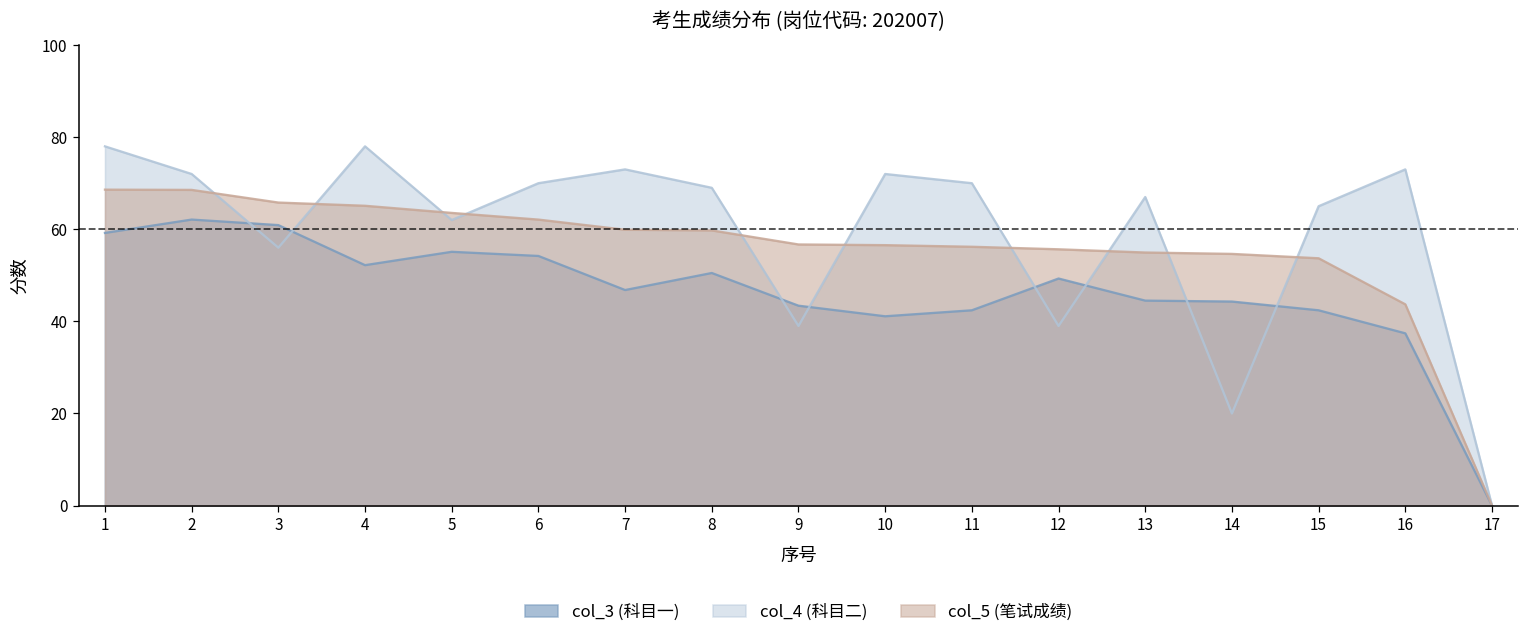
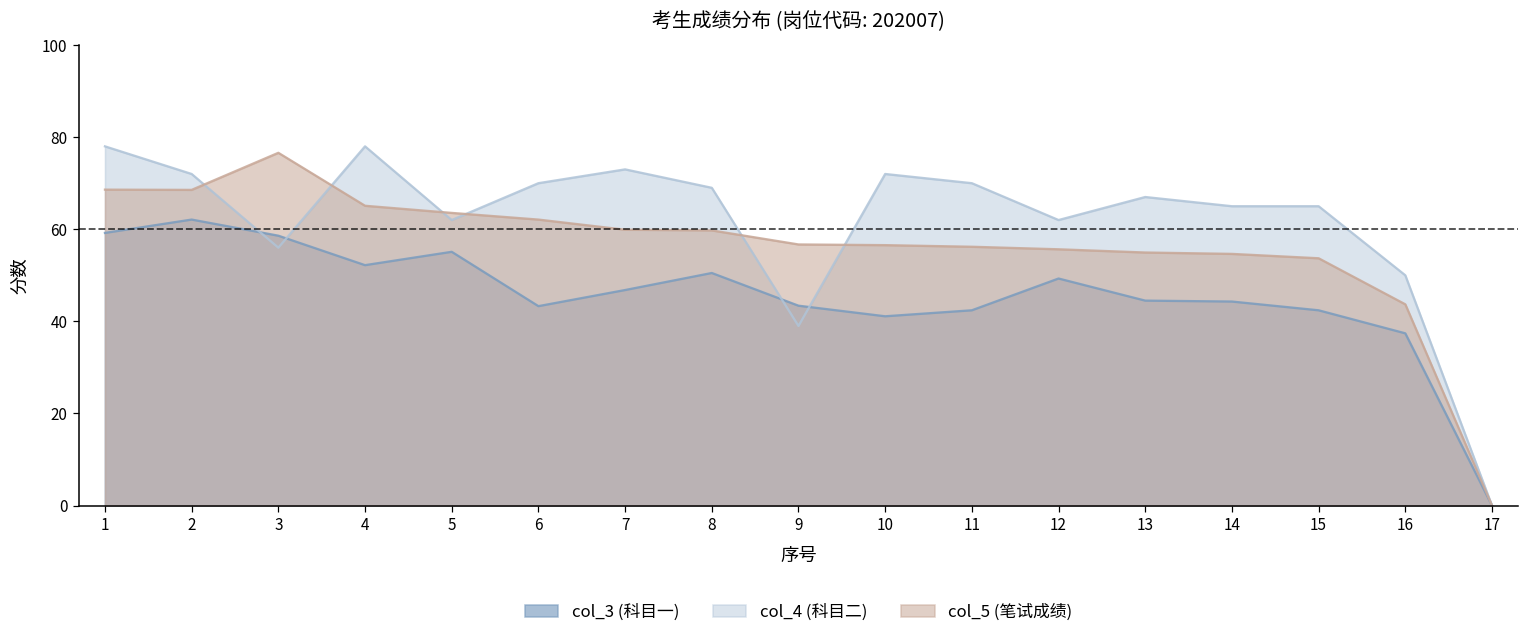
col_3 (科目一), 3: 61 -> 59
col_5 (笔试成绩), 3: 66 -> 77
col_3 (科目一), 6: 54 -> 43
col_4 (科目二), 12: 39 -> 62
col_4 (科目二), 14: 20 -> 65
col_4 (科目二), 16: 73 -> 50
